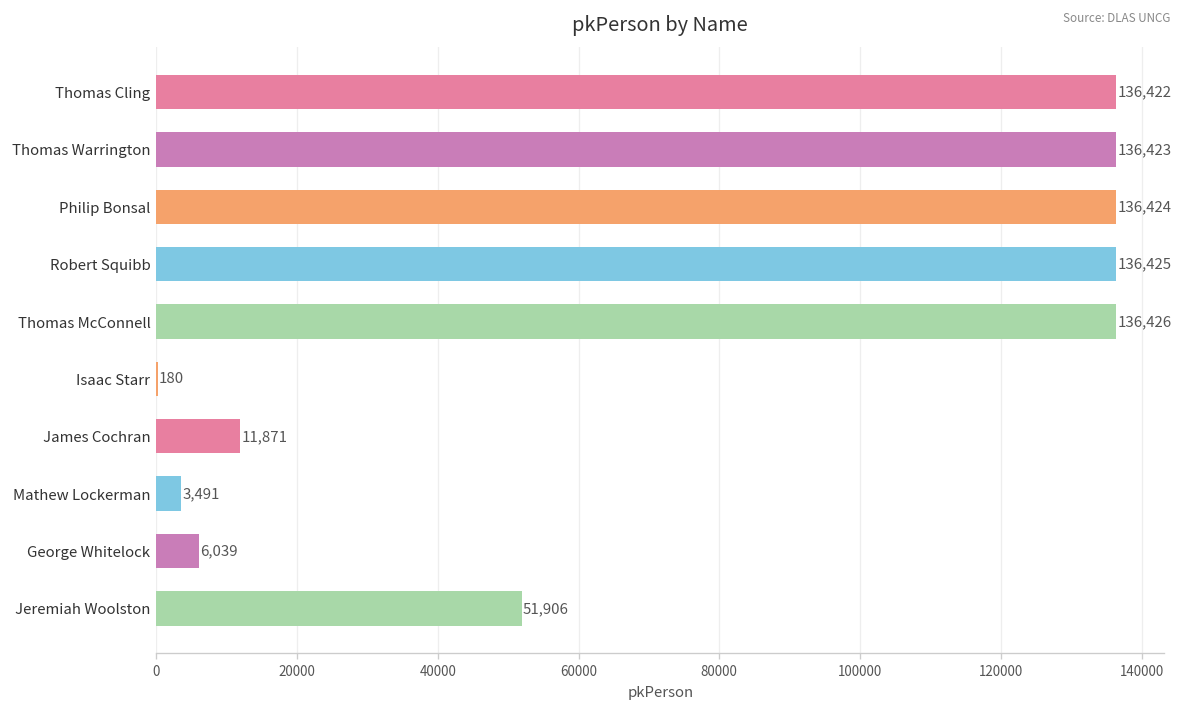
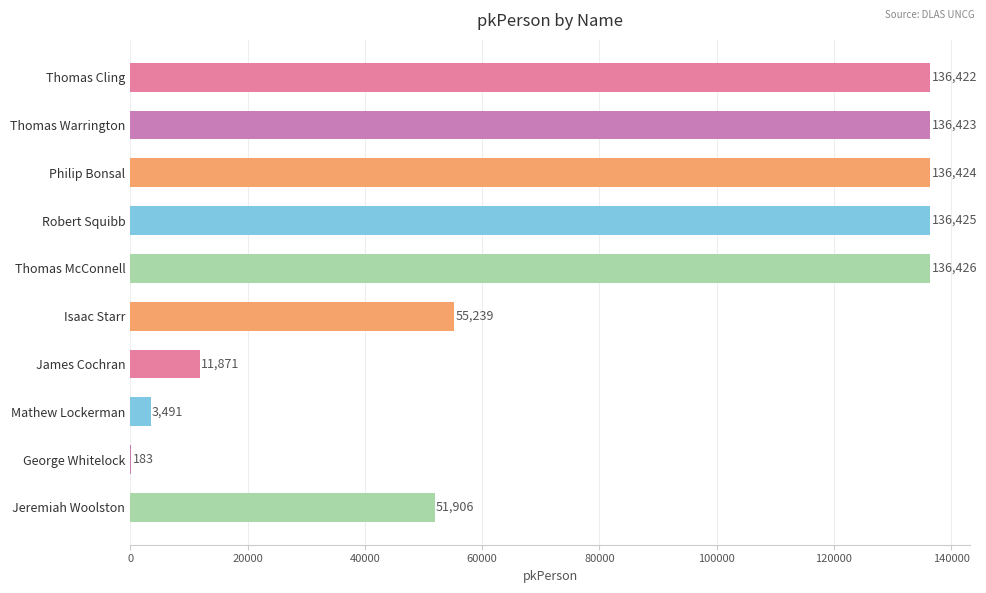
Isaac Starr: 180 -> 55,239
George Whitelock: 6,039 -> 183
